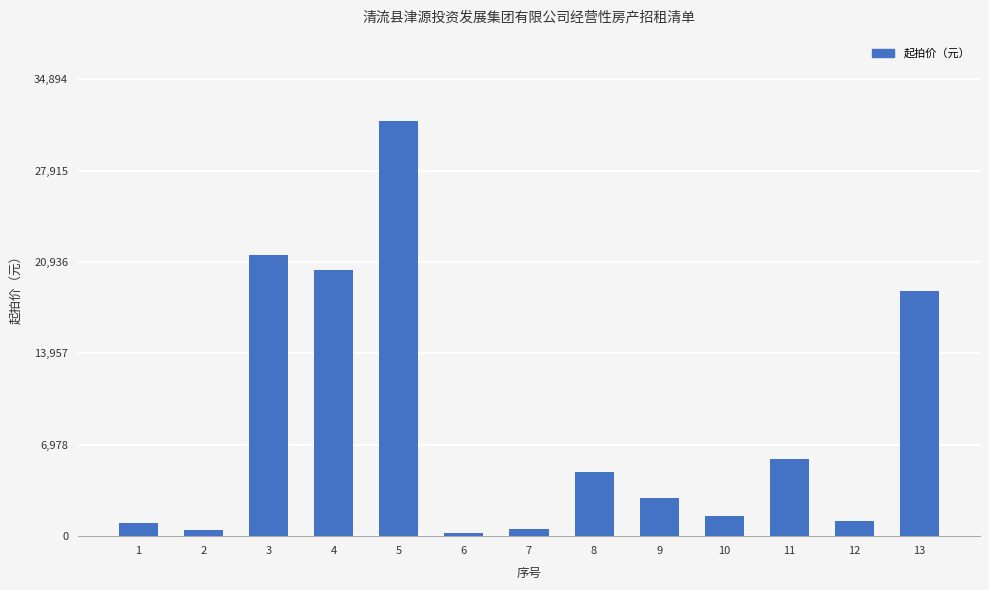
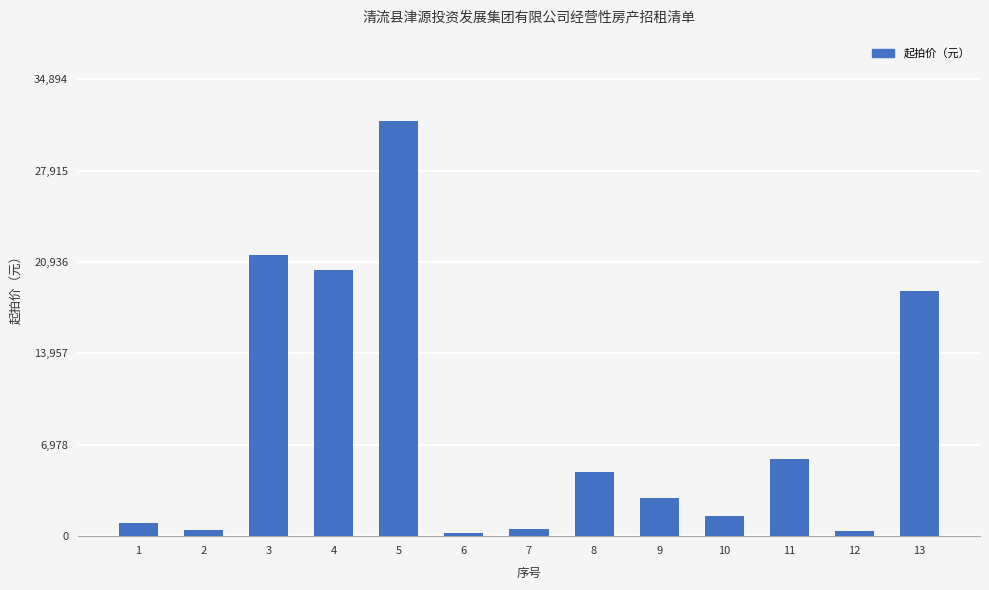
12: 1,100 -> 400
